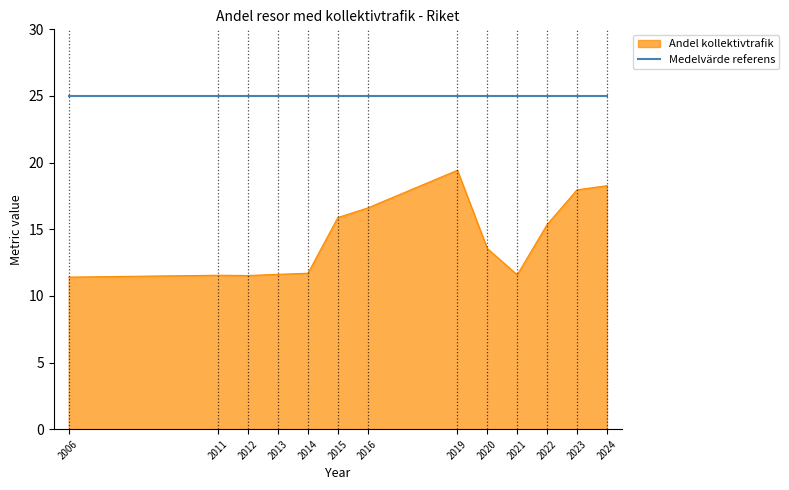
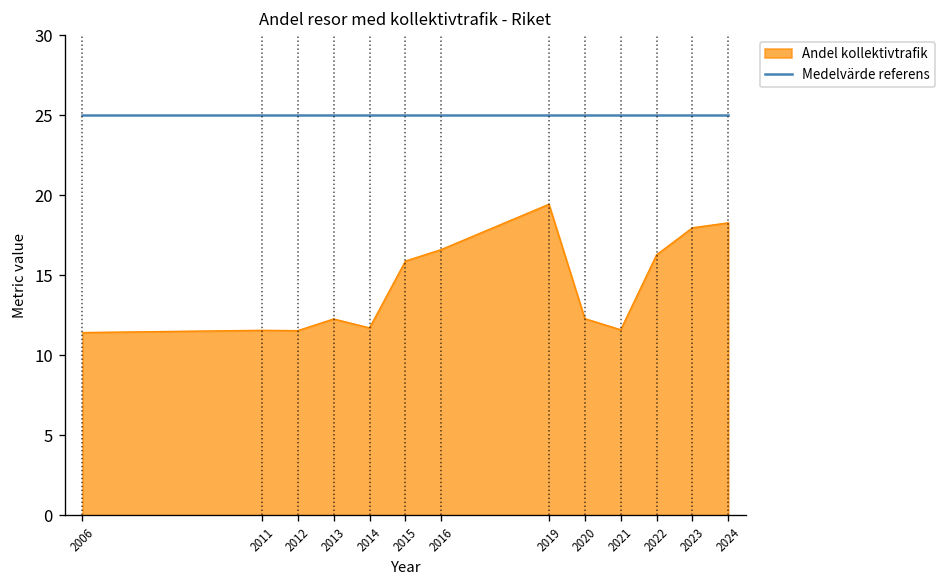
Andel kollektivtrafik, 2013: 11.6 -> 12.3
Andel kollektivtrafik, 2020: 13.6 -> 12.3
Andel kollektivtrafik, 2022: 15.4 -> 16.3
